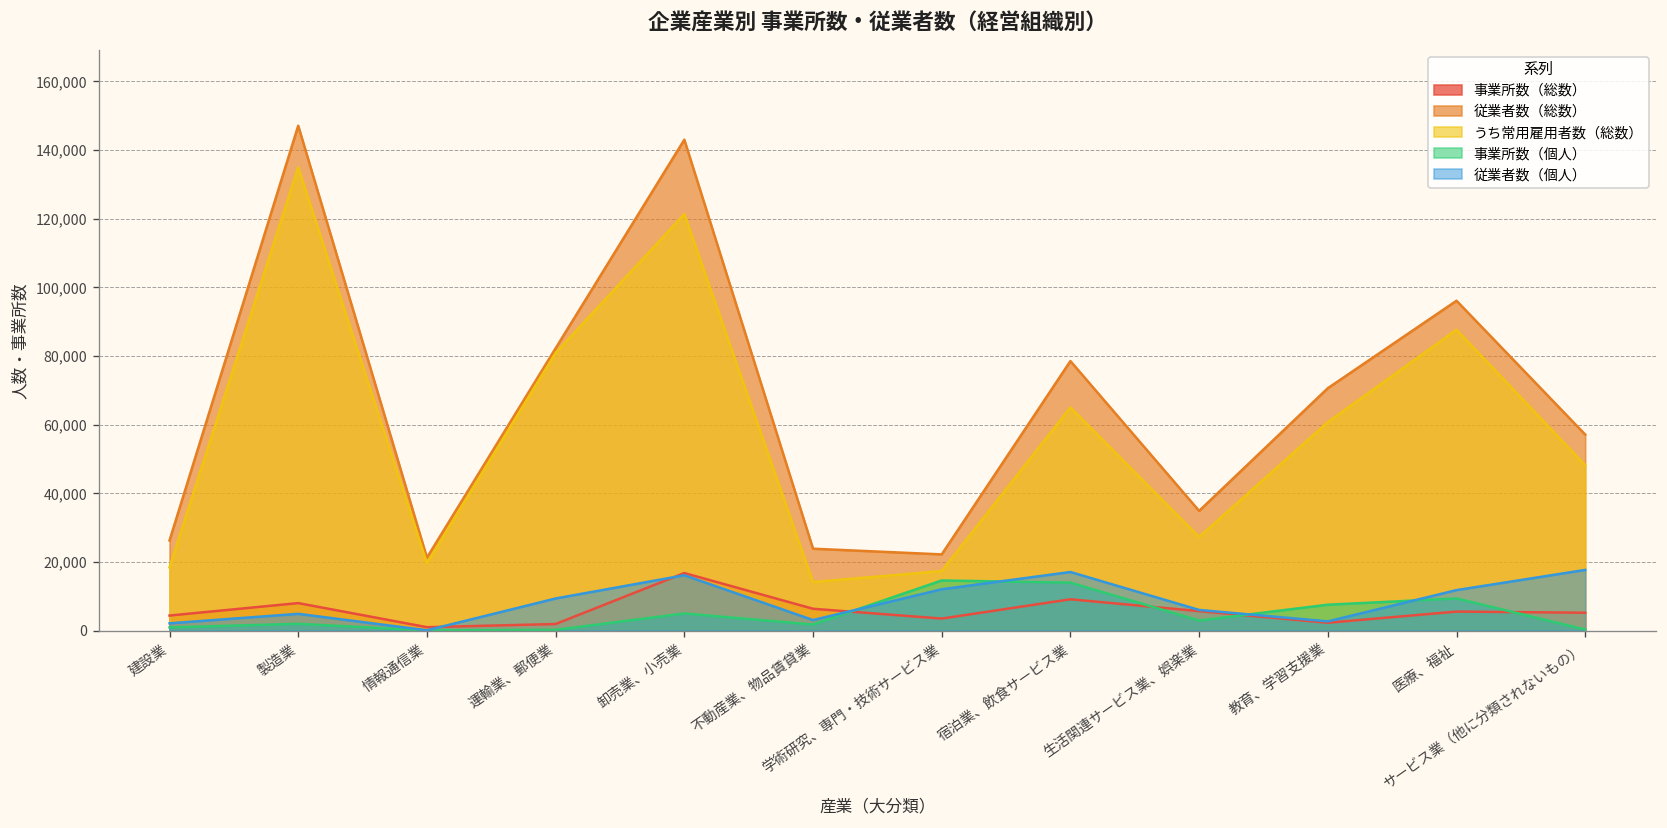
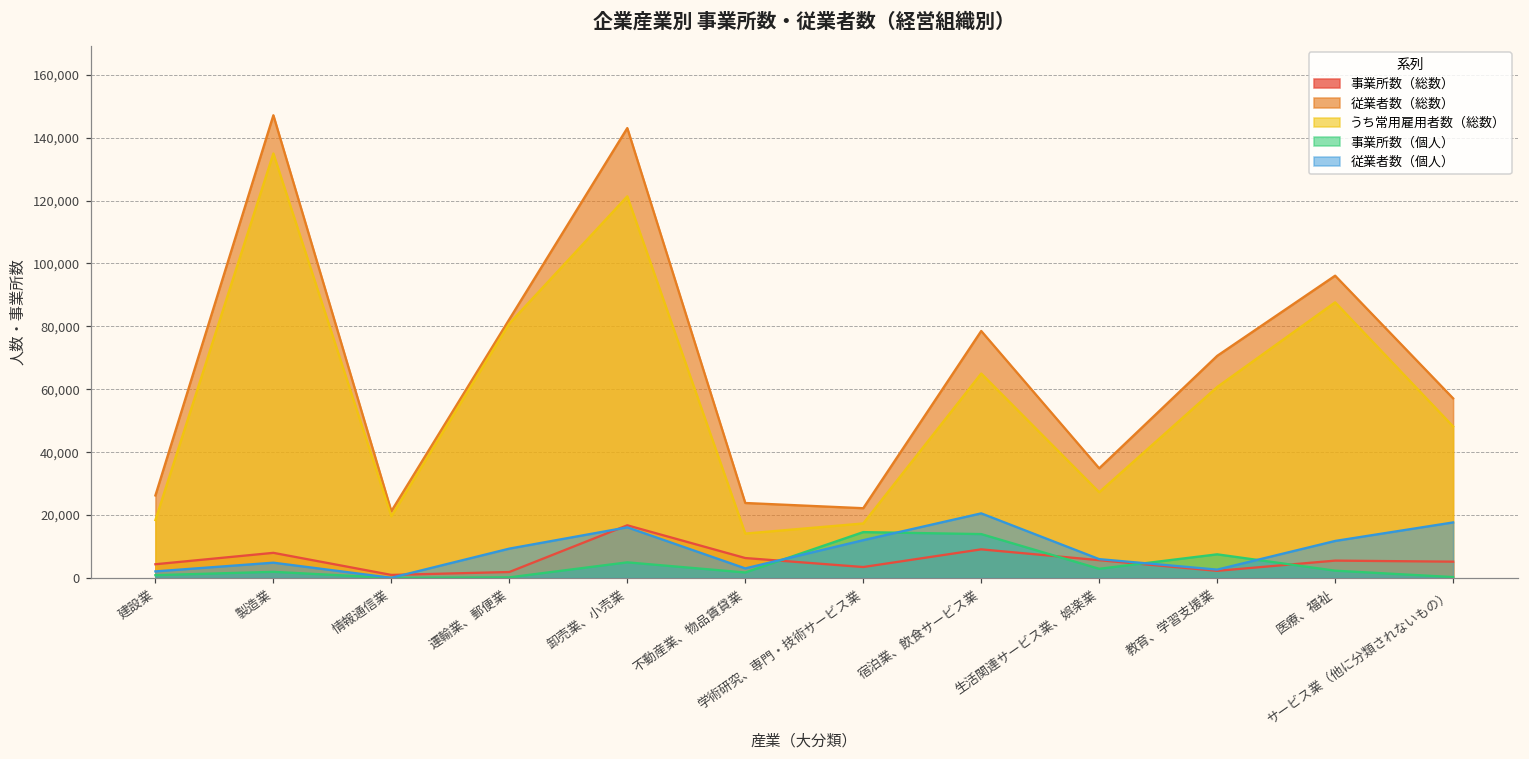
従業者数（個人）, 宿泊業、飲食サービス業: 17,000 -> 21,000
事業所数（個人）, 医療、福祉: 9,000 -> 2,000
